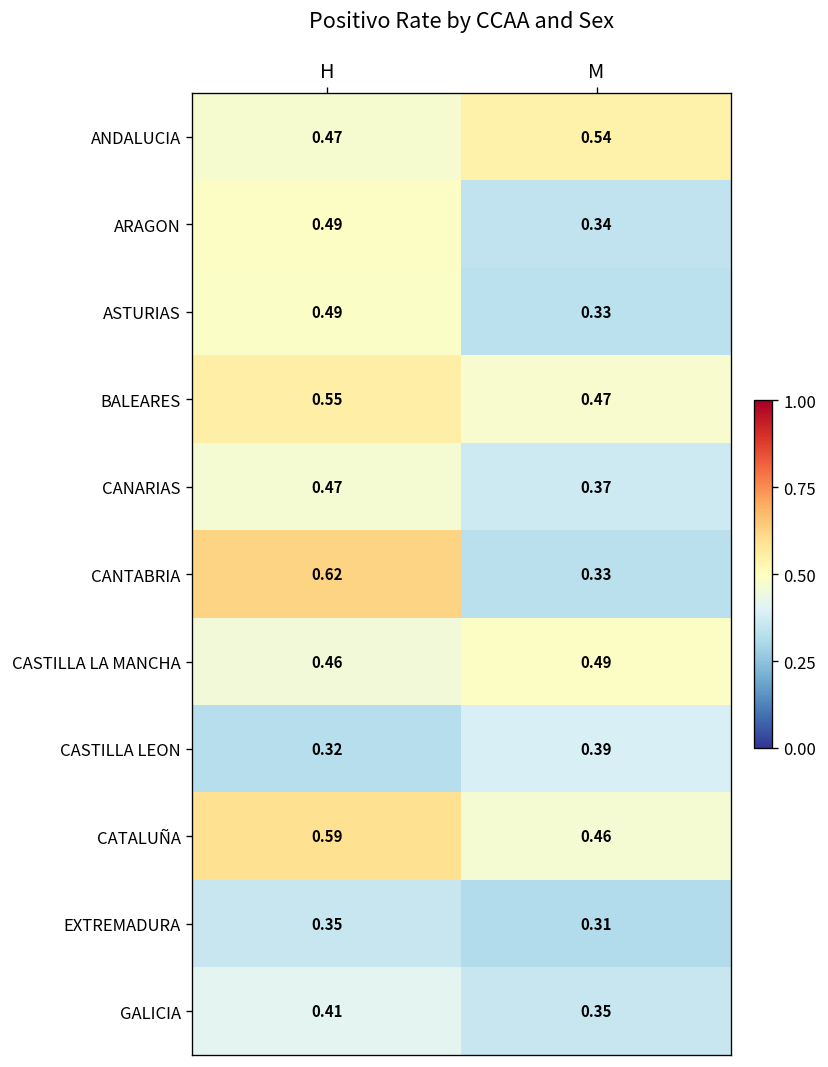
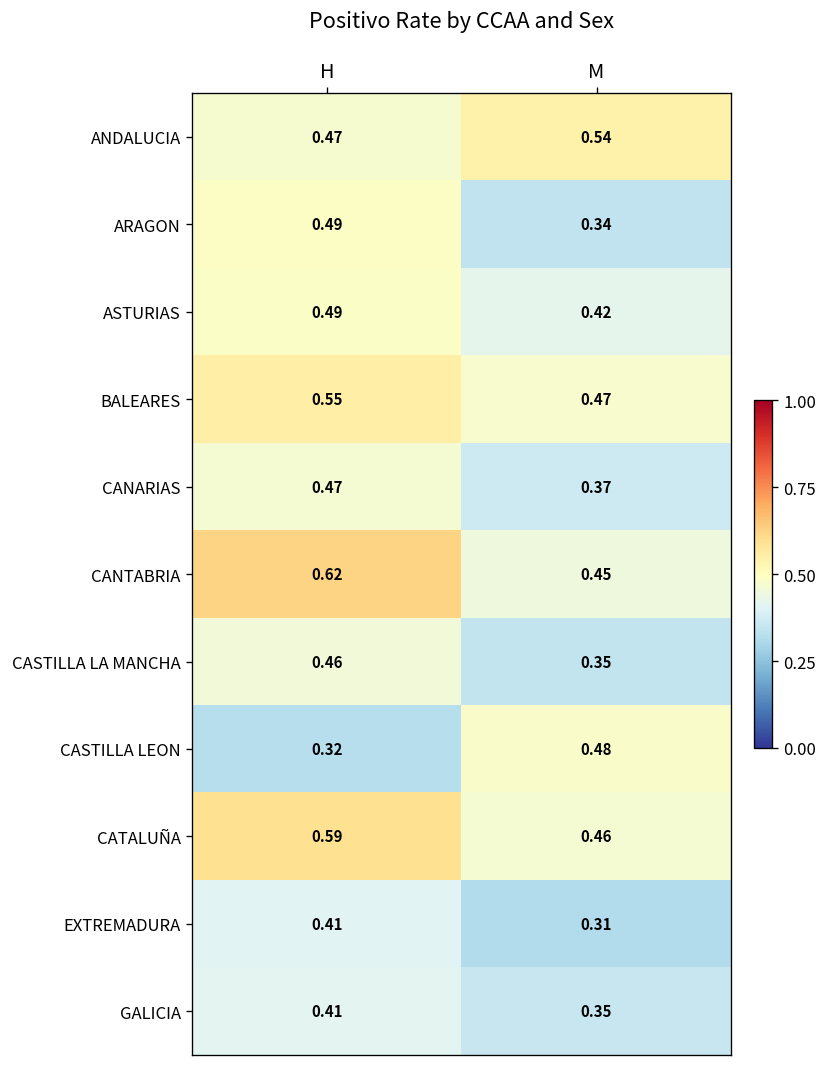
ASTURIAS, M: 0.33 -> 0.42
CANTABRIA, M: 0.33 -> 0.45
CASTILLA LA MANCHA, M: 0.49 -> 0.35
CASTILLA LEON, M: 0.39 -> 0.48
EXTREMADURA, H: 0.35 -> 0.41
